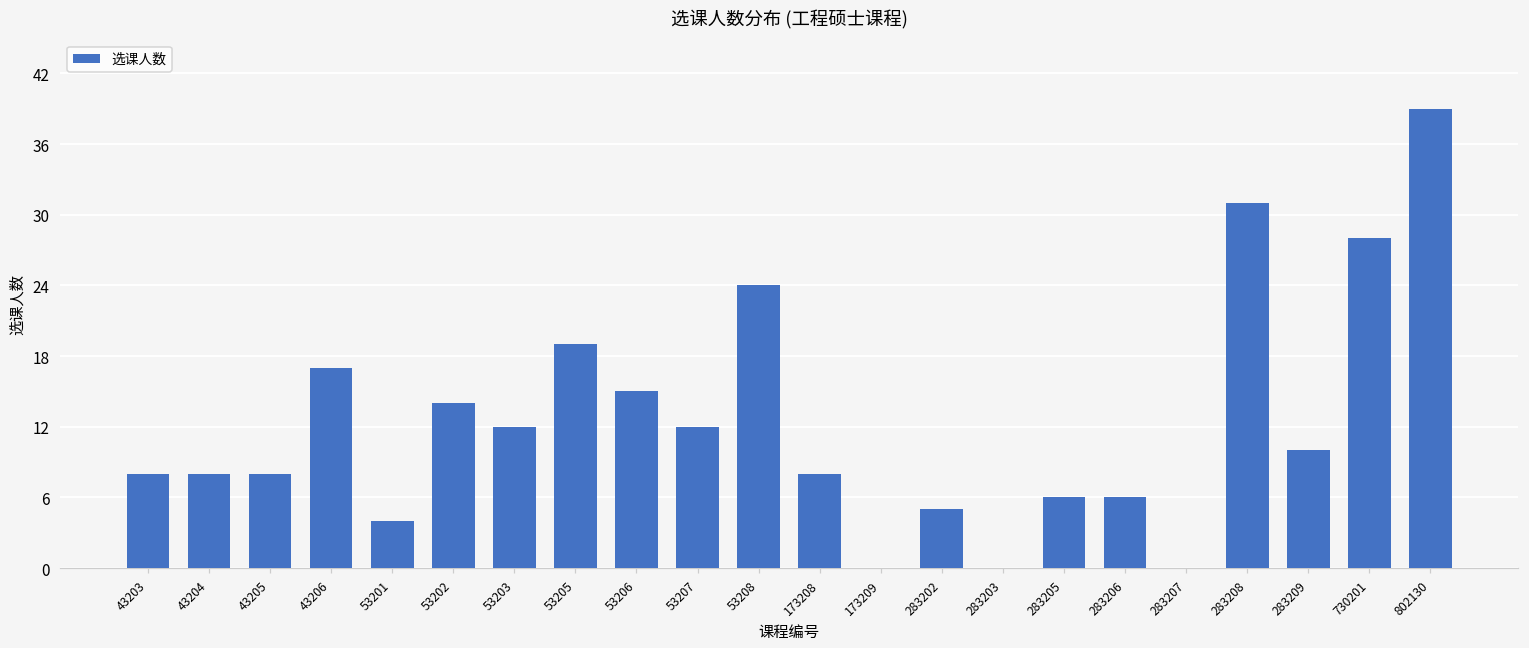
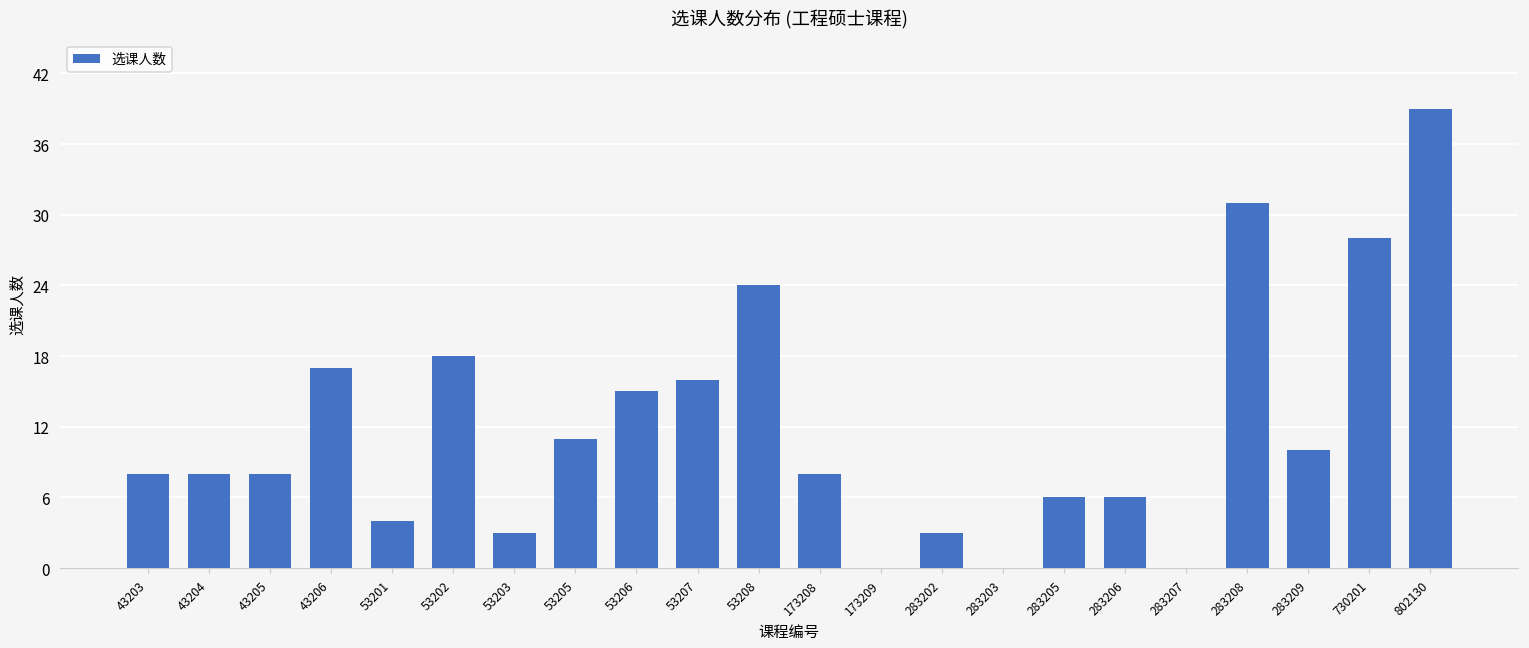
53202: 14 -> 18
53203: 12 -> 3
53205: 19 -> 11
53207: 12 -> 16
283202: 5 -> 3
